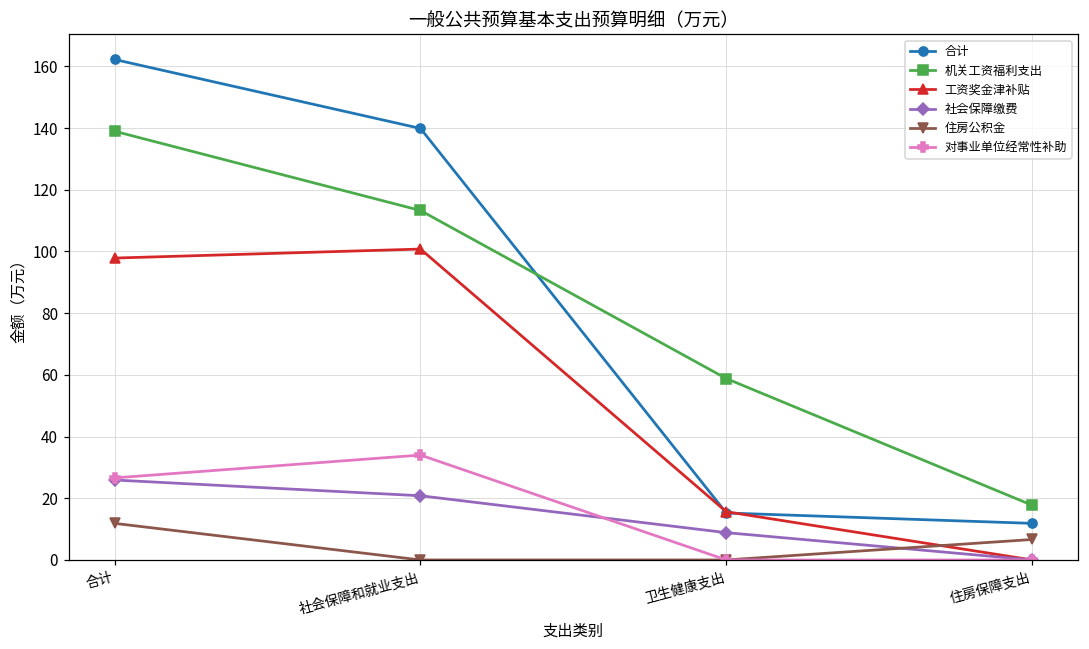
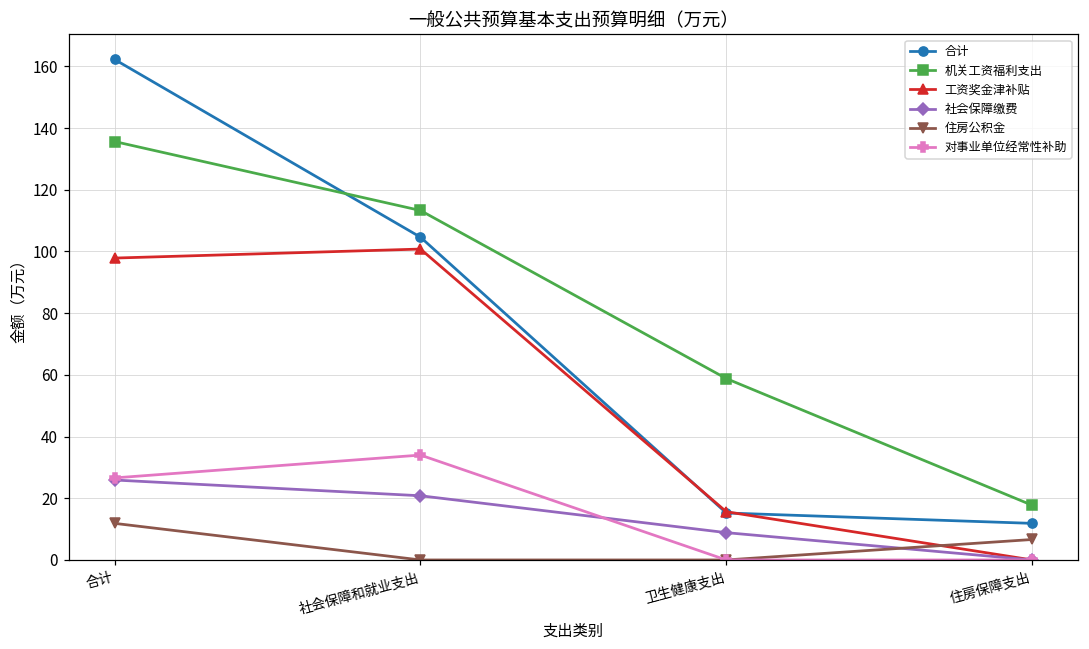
机关工资福利支出, 合计: 139 -> 136
合计, 社会保障和就业支出: 140 -> 105
